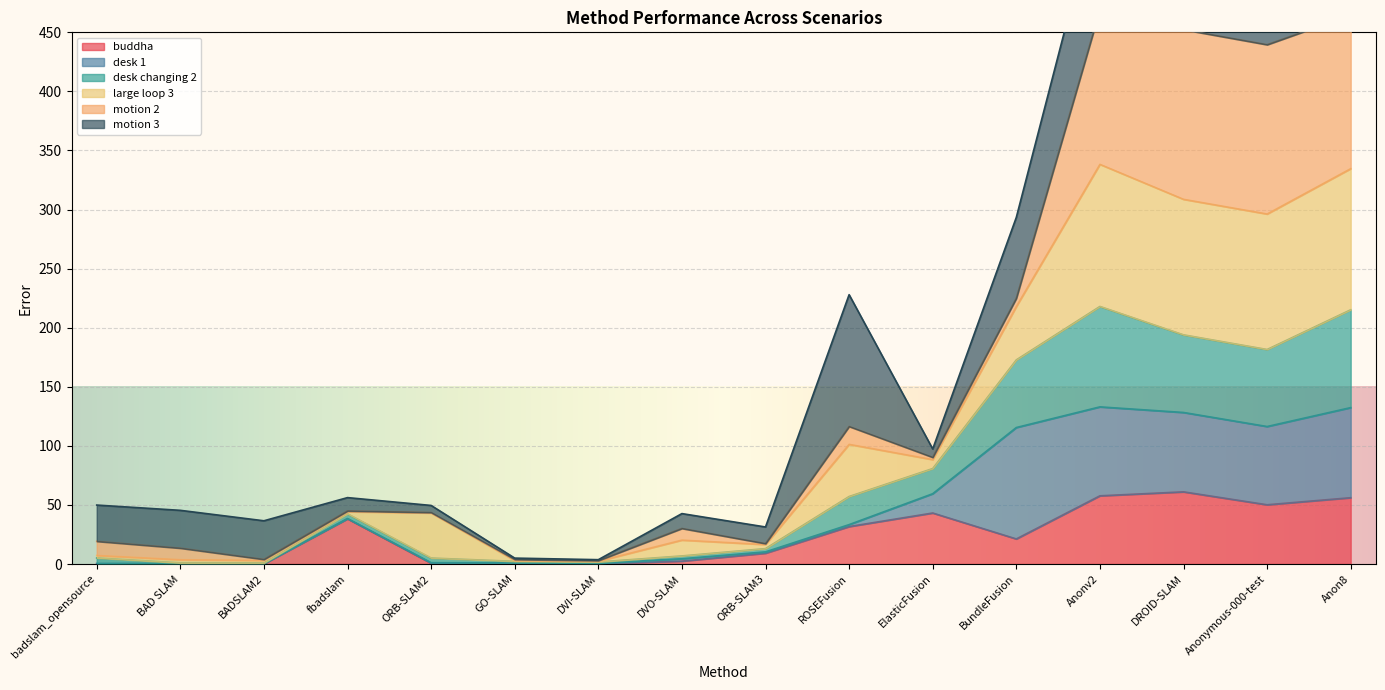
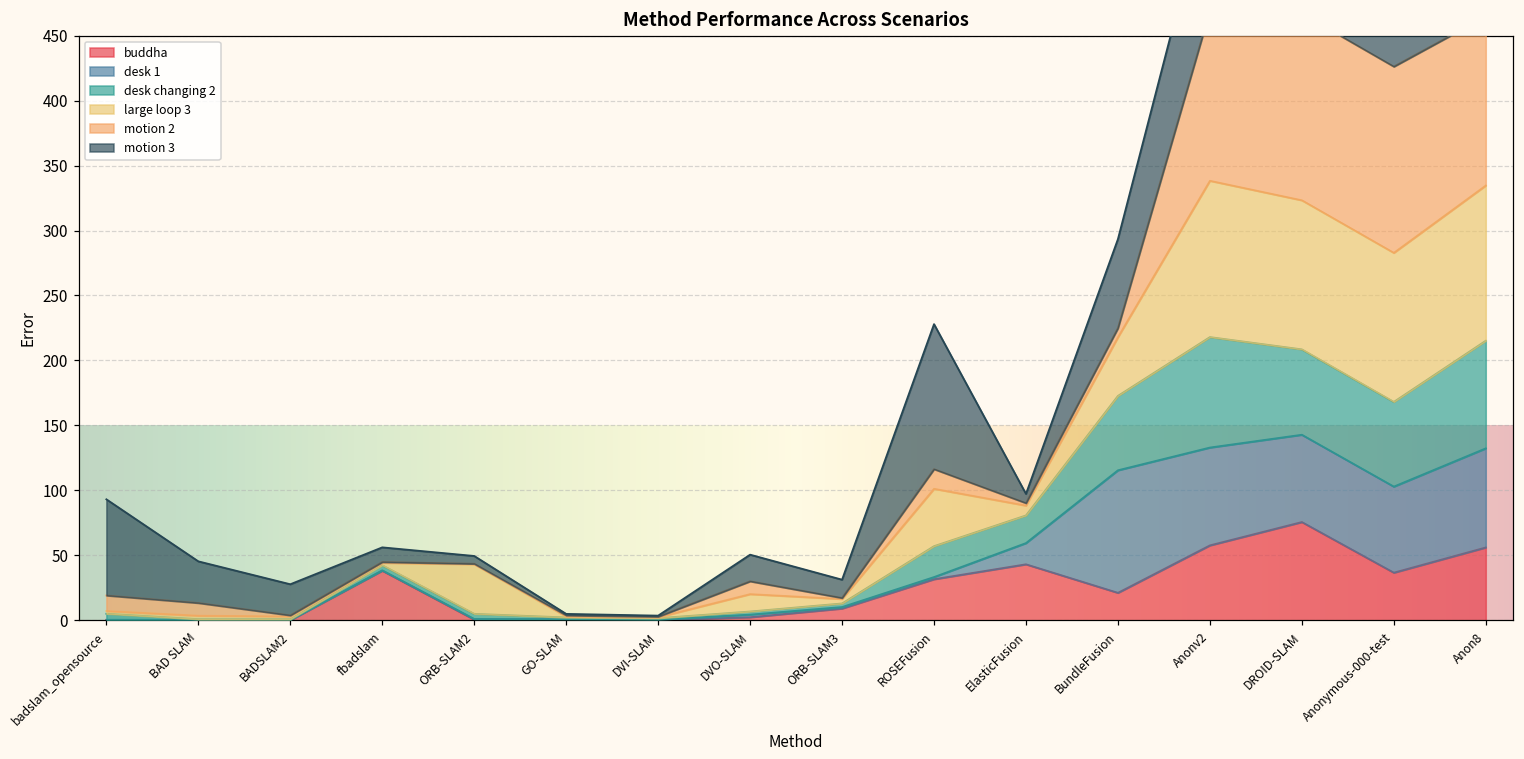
motion 3, badslam_opensource: 31 -> 74
motion 3, BADSLAM2: 33 -> 24
motion 3, DVO-SLAM: 13 -> 21
buddha, DROID-SLAM: 61 -> 76
buddha, Anonymous-000-test: 50 -> 37
